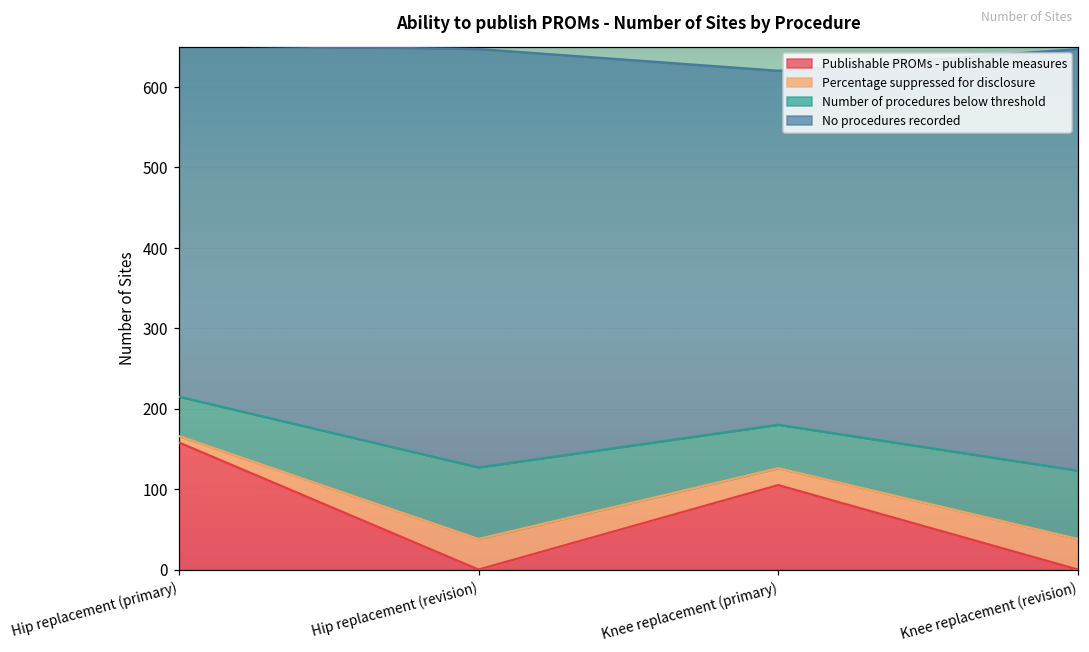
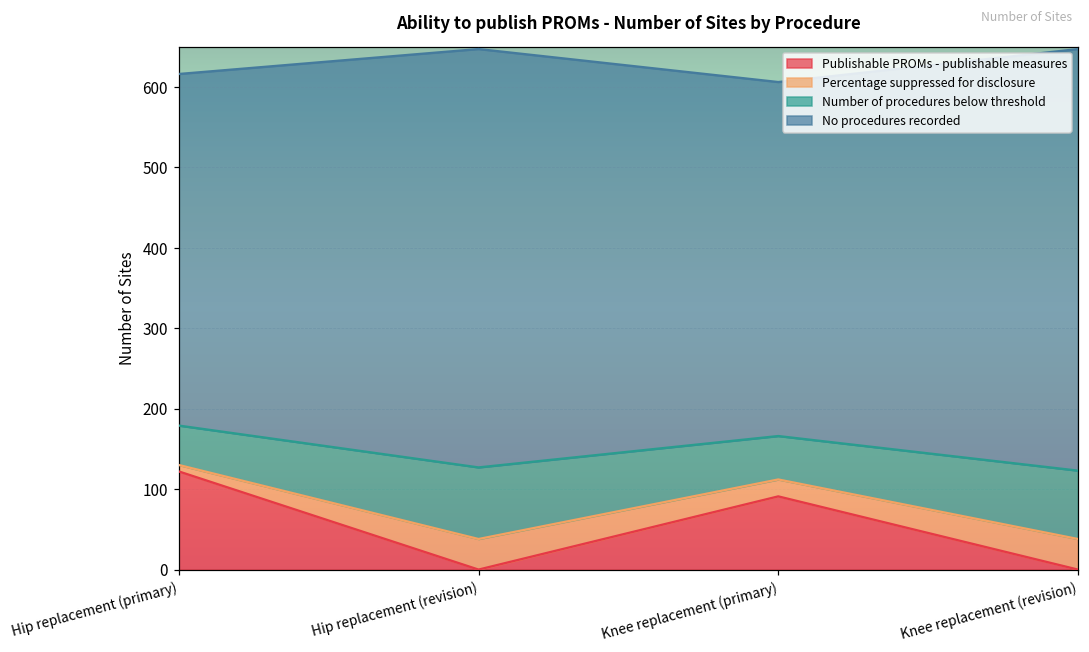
Publishable PROMs - publishable measures, Hip replacement (primary): 160 -> 120
Publishable PROMs - publishable measures, Knee replacement (primary): 110 -> 90
